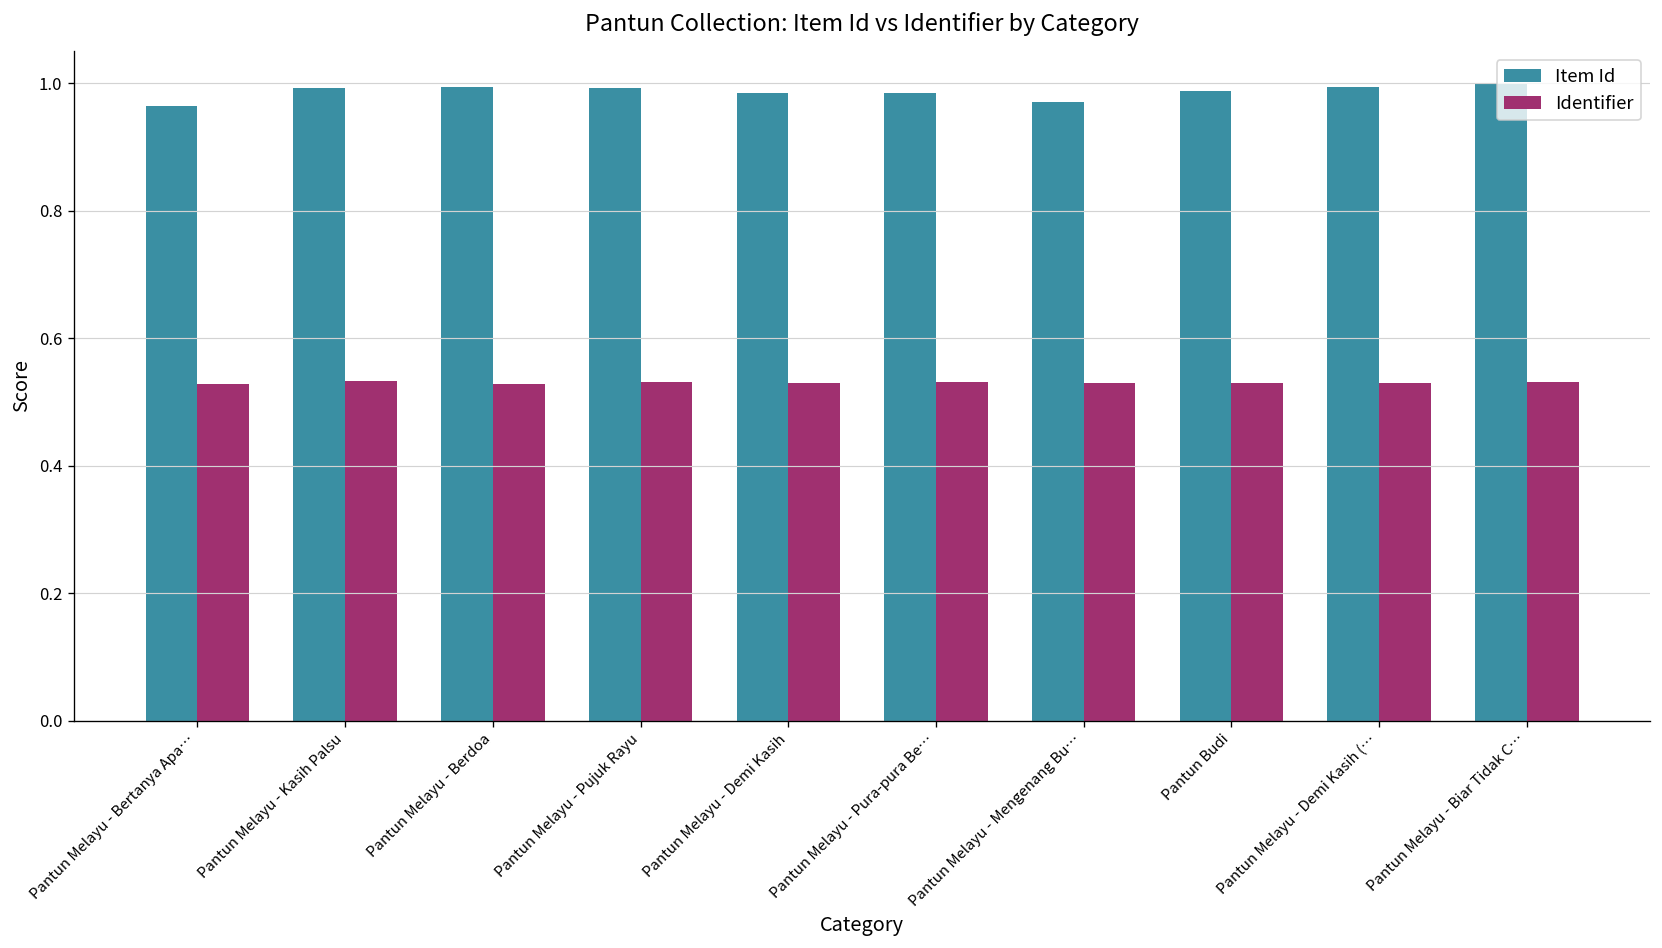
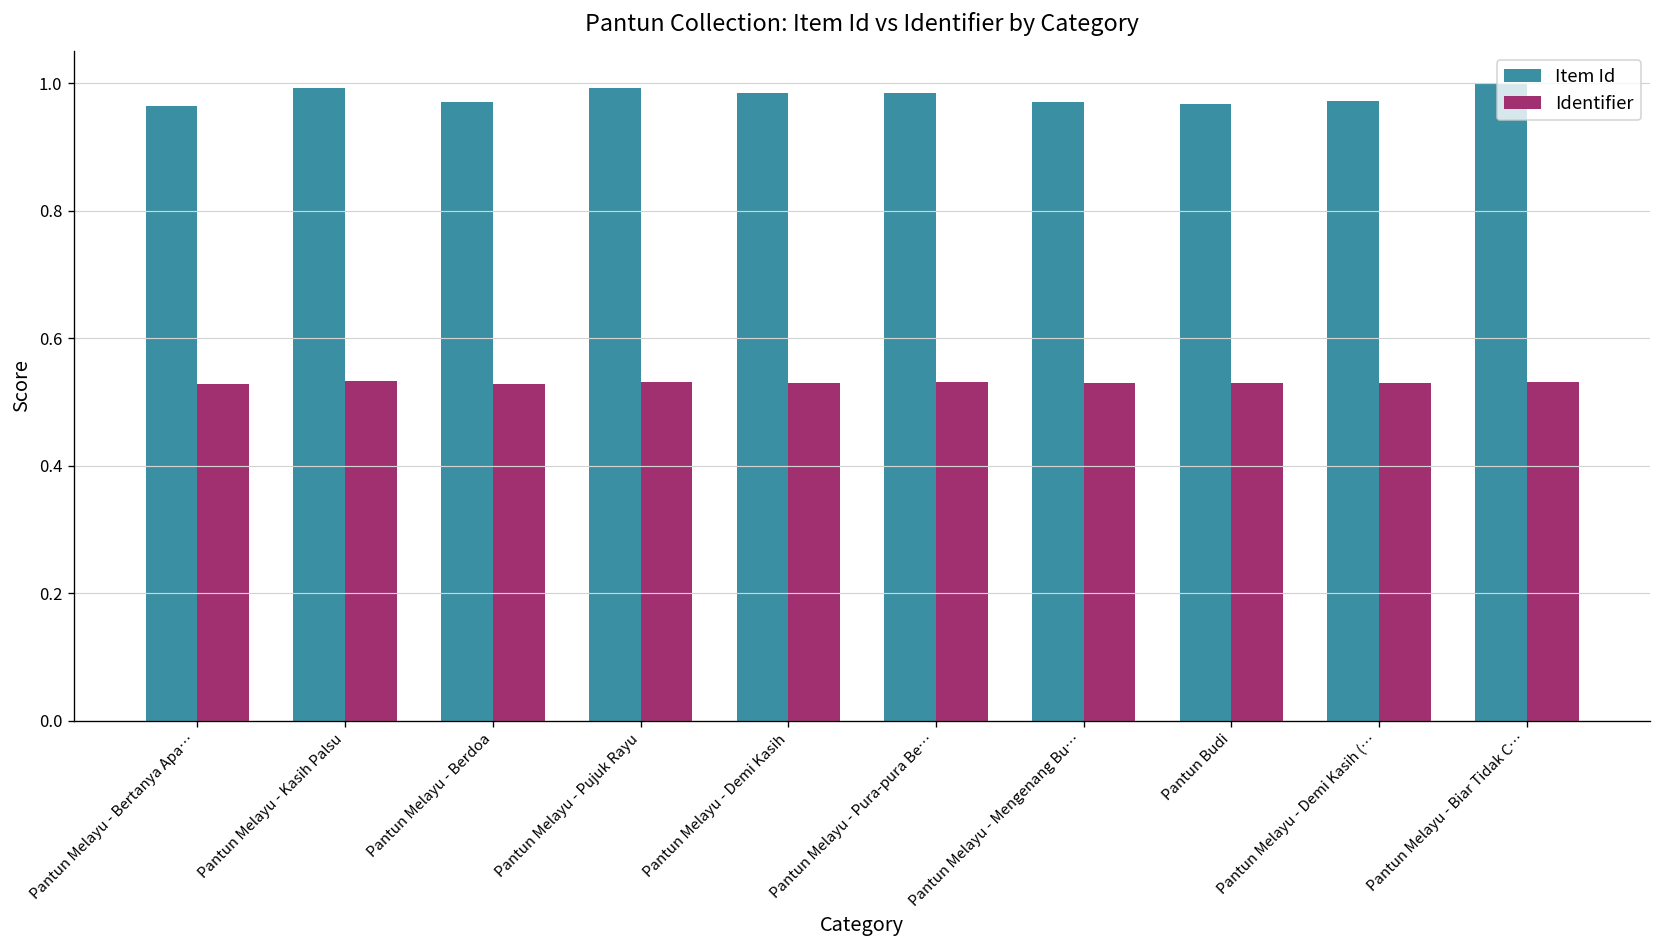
Item Id, Pantun Melayu - Berdoa: 0.99 -> 0.97
Item Id, Pantun Budi: 0.99 -> 0.97
Item Id, Pantun Melayu - Demi Kasih (…: 0.99 -> 0.97
